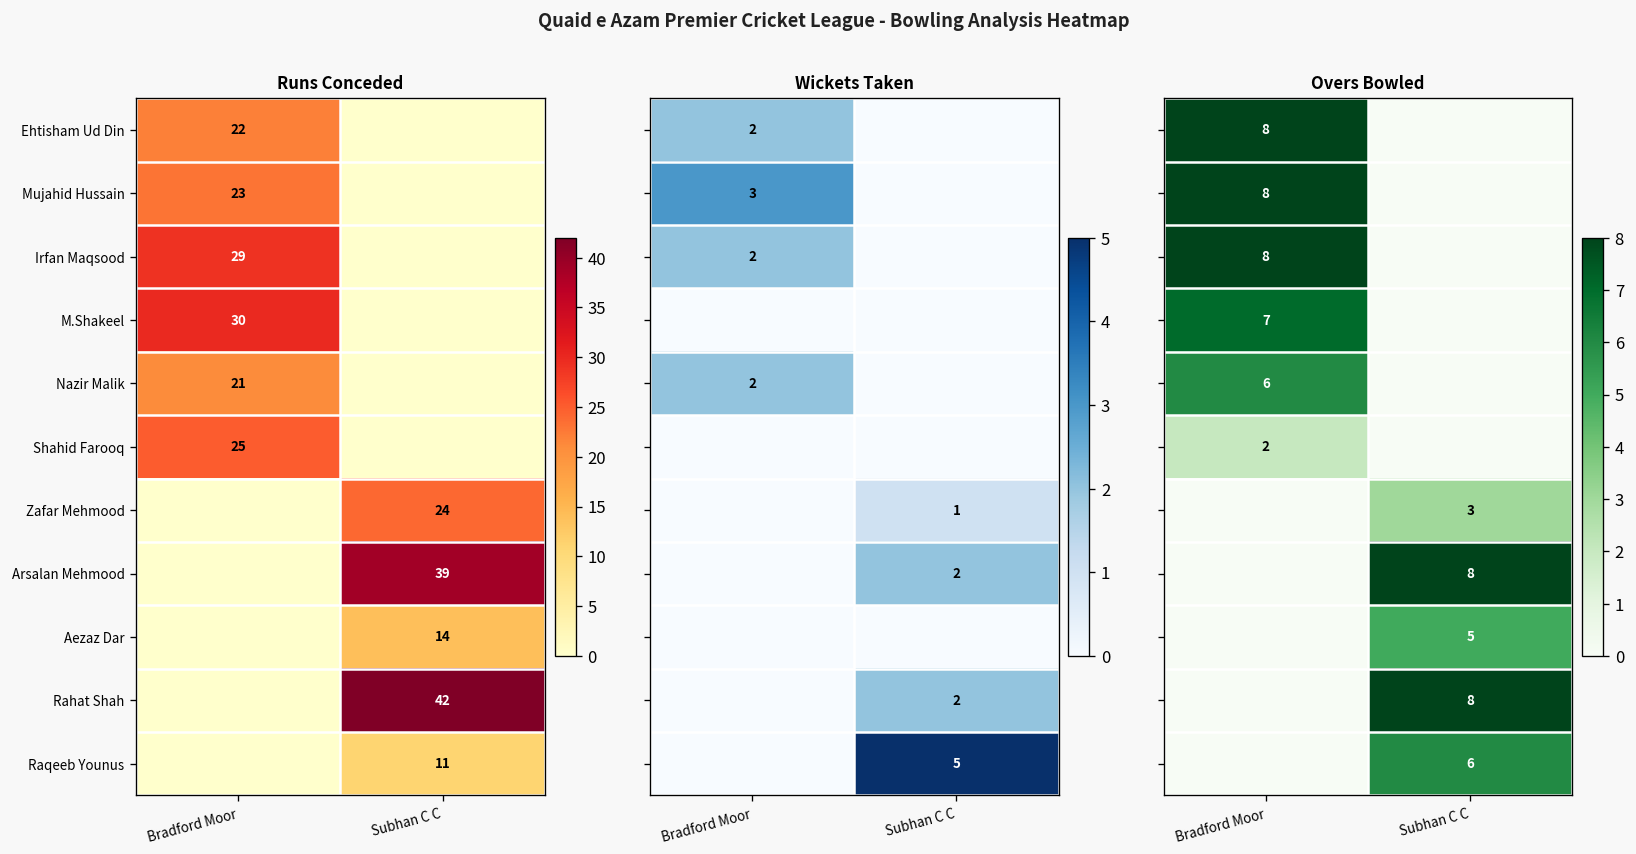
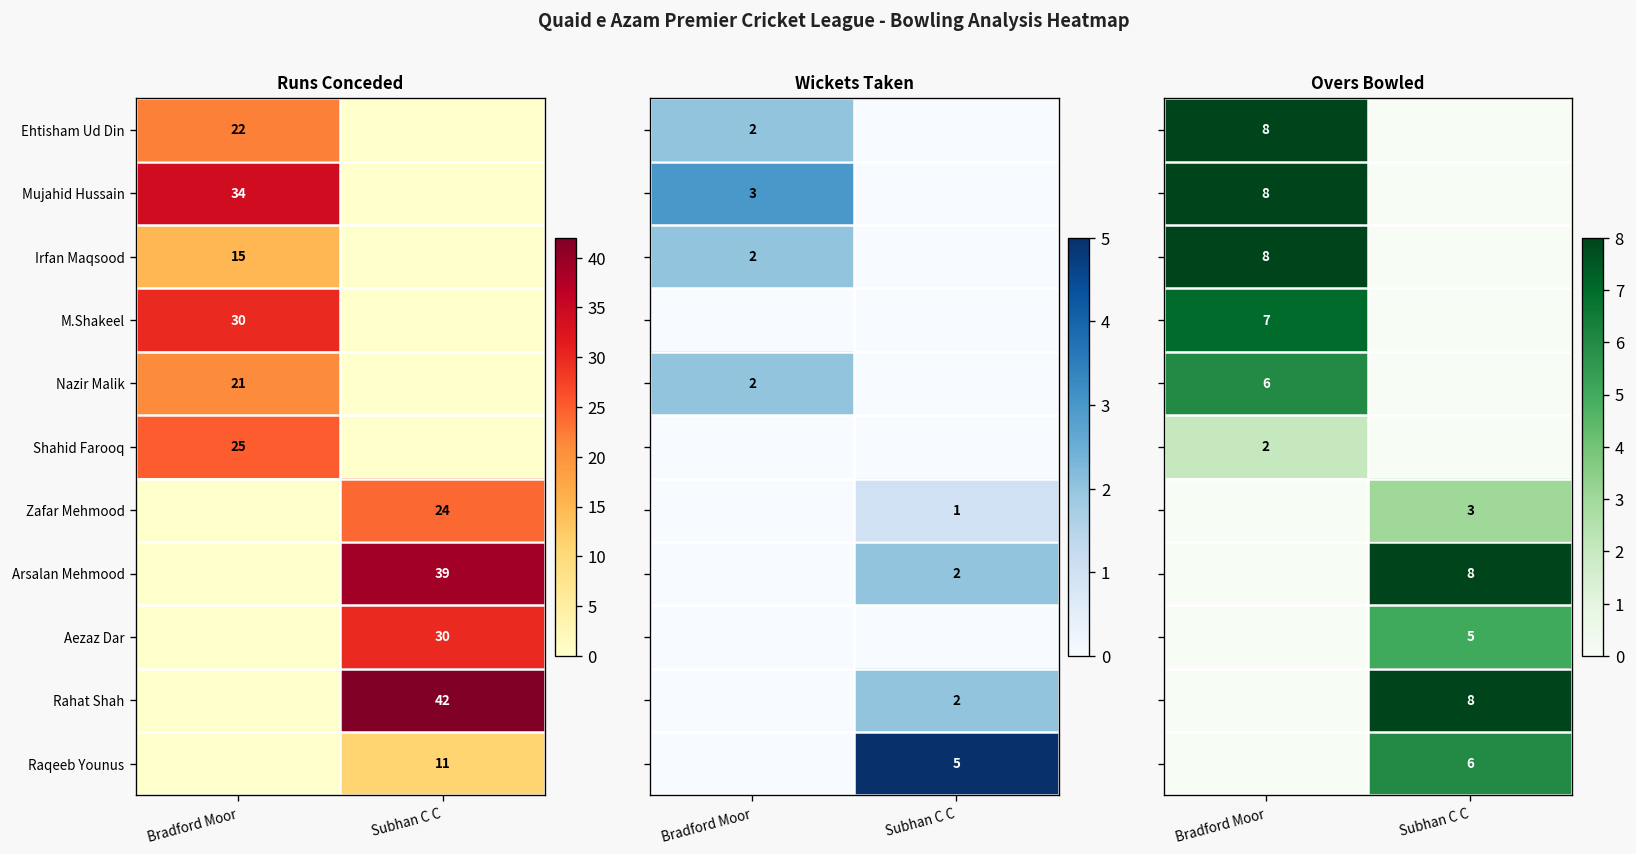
Runs Conceded, Mujahid Hussain, Bradford Moor: 23 -> 34
Runs Conceded, Irfan Maqsood, Bradford Moor: 29 -> 15
Runs Conceded, Aezaz Dar, Subhan C C: 14 -> 30
